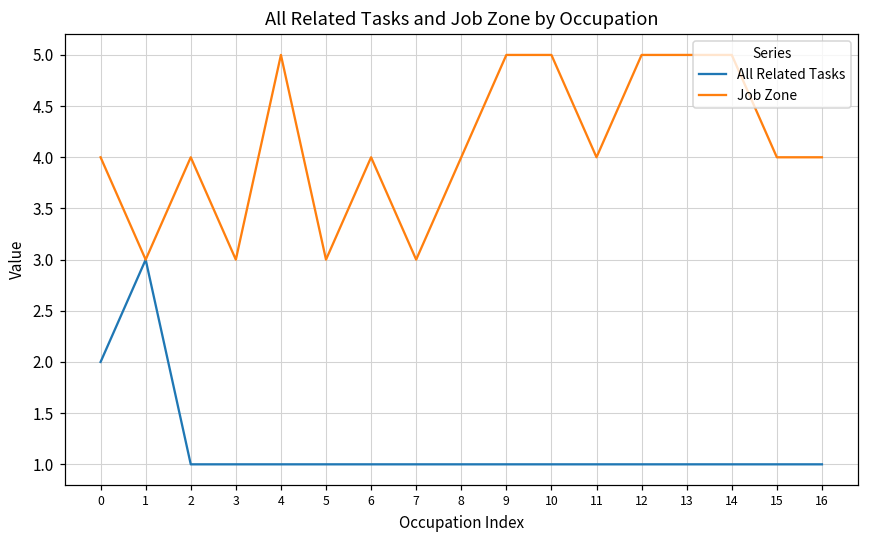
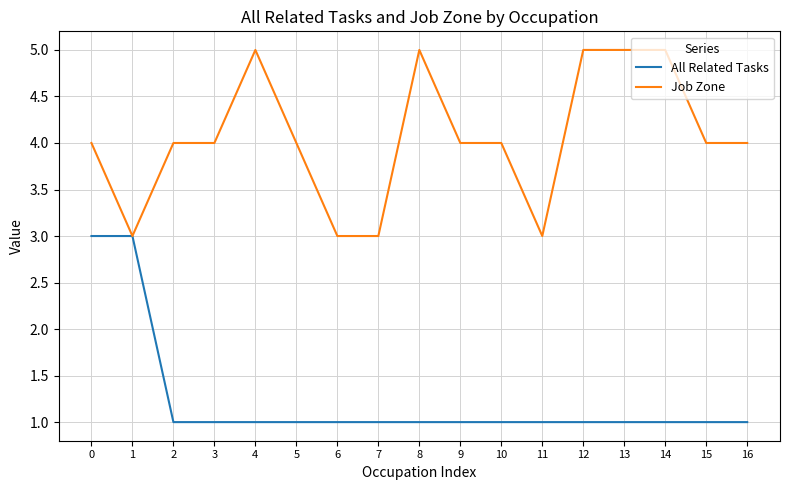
All Related Tasks, 0: 2 -> 3
Job Zone, 3: 3 -> 4
Job Zone, 5: 3 -> 4
Job Zone, 6: 4 -> 3
Job Zone, 8: 4 -> 5
Job Zone, 9: 5 -> 4
Job Zone, 10: 5 -> 4
Job Zone, 11: 4 -> 3
